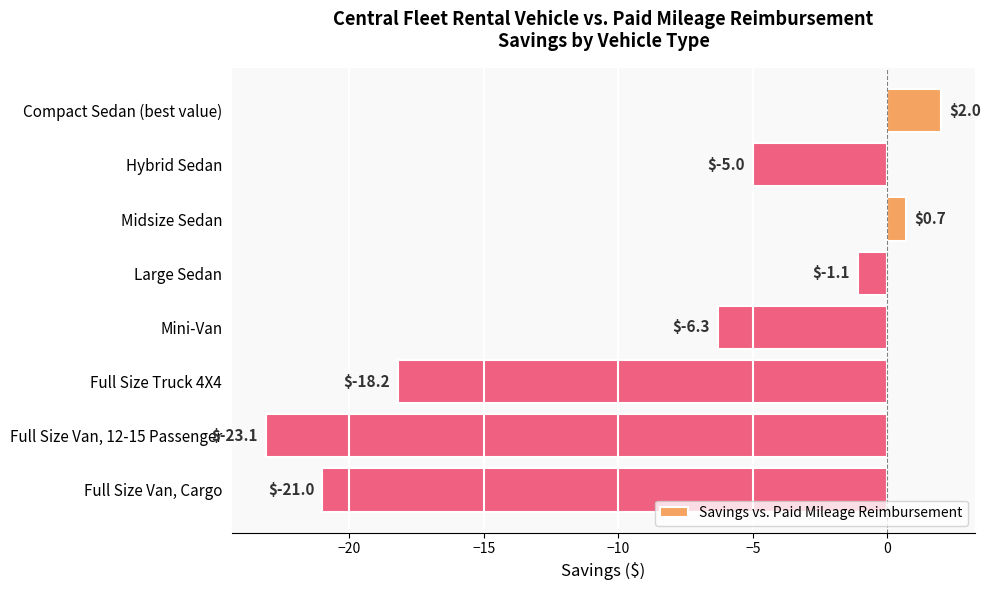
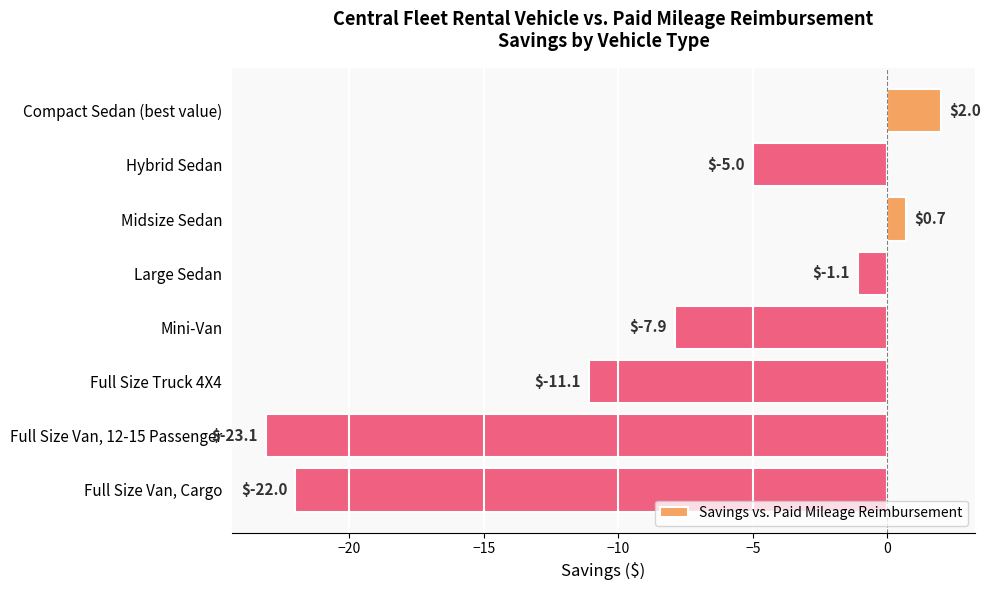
Mini-Van: $-6.3 -> $-7.9
Full Size Truck 4X4: $-18.2 -> $-11.1
Full Size Van, Cargo: $-21.0 -> $-22.0
